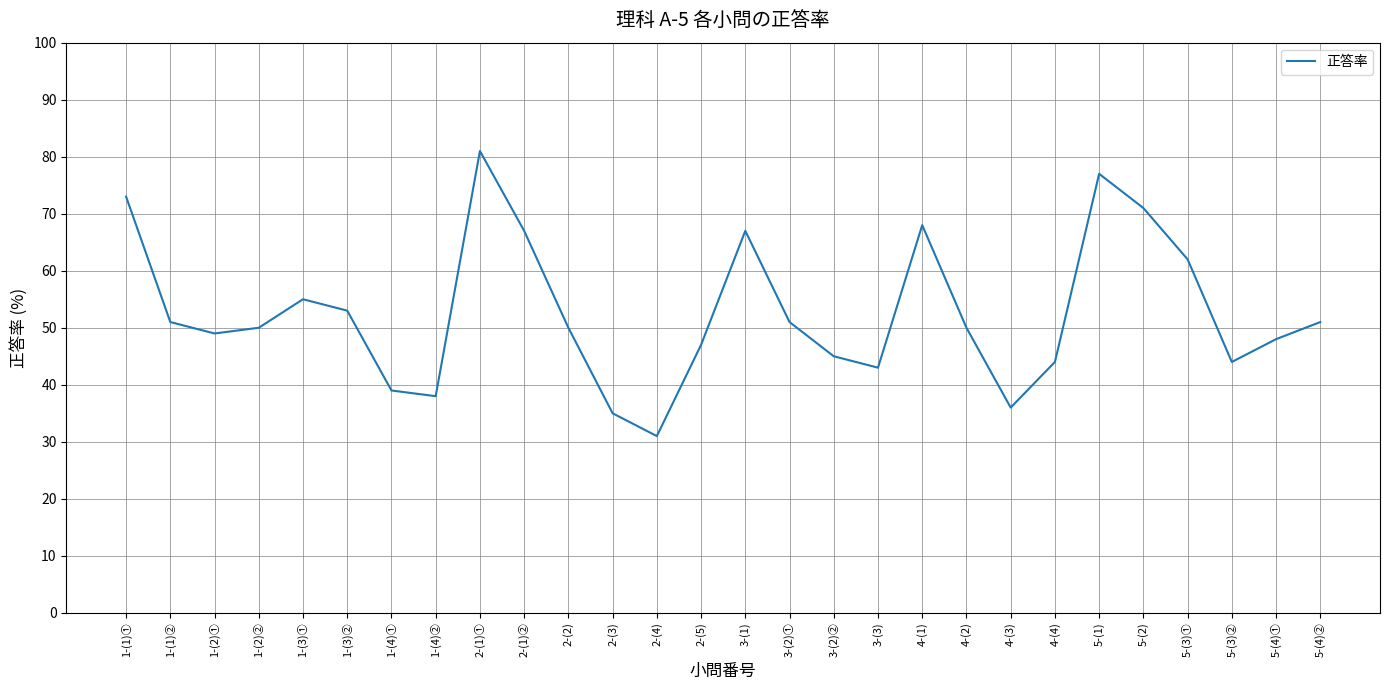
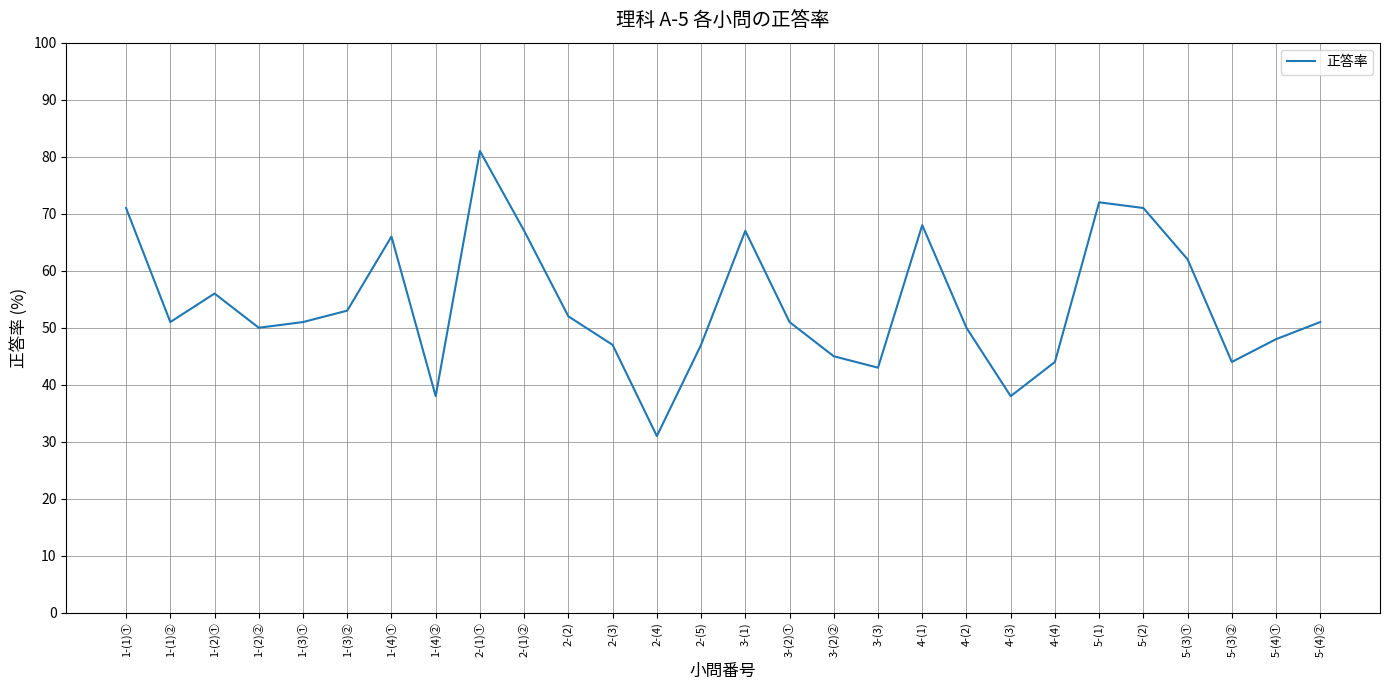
1-(1)①: 73 -> 71
1-(2)①: 49 -> 56
1-(3)①: 55 -> 51
1-(4)①: 39 -> 66
2-(2): 50 -> 52
2-(3): 35 -> 47
4-(3): 36 -> 38
5-(1): 77 -> 72
